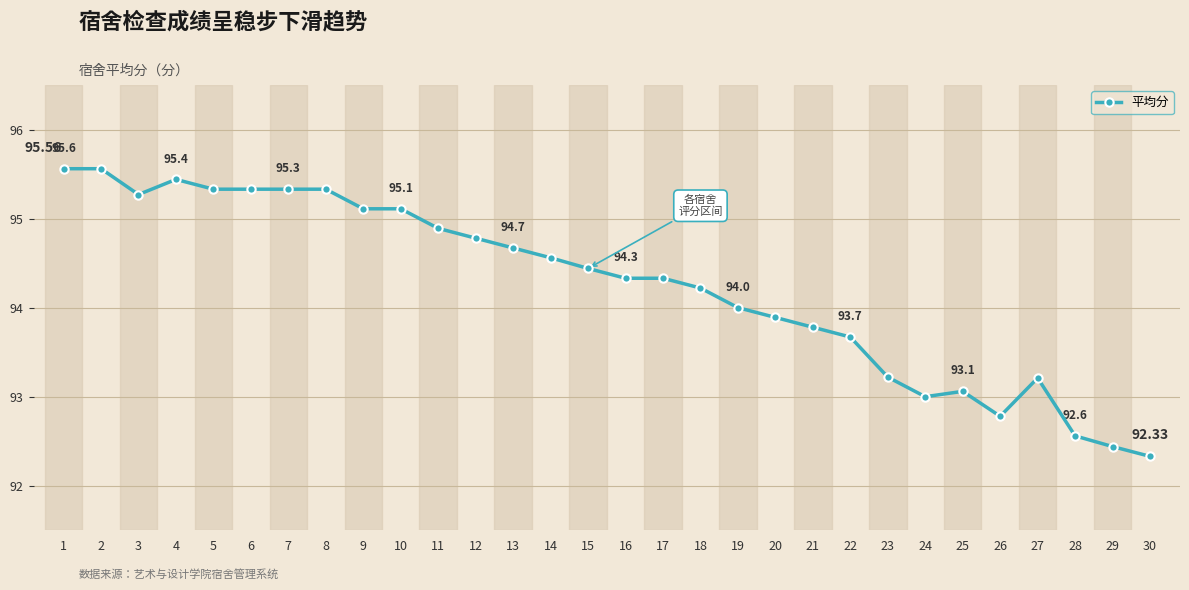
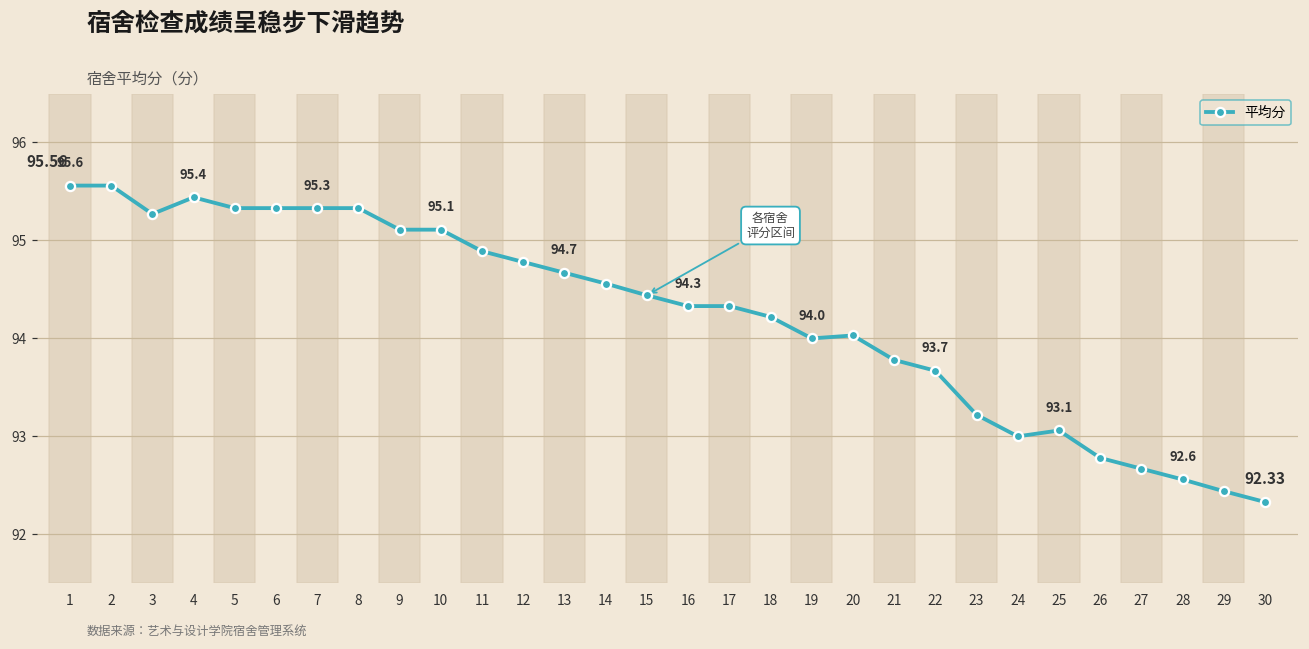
20: 93.9 -> 94.0
27: 93.2 -> 92.7
